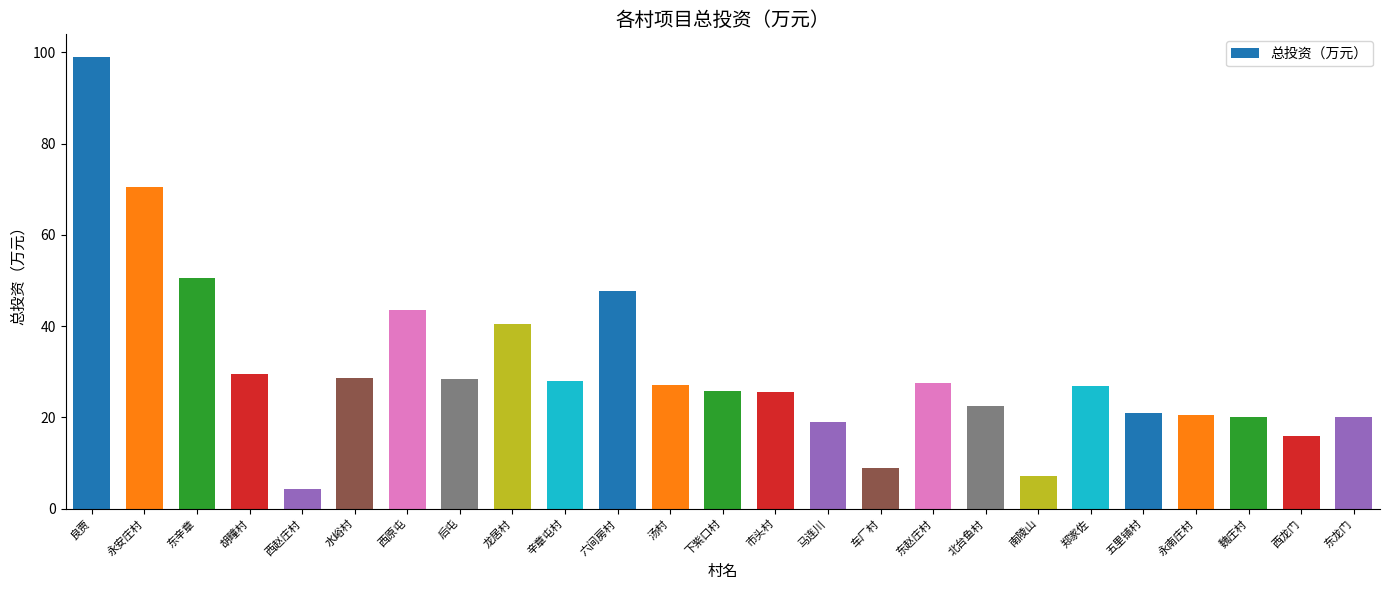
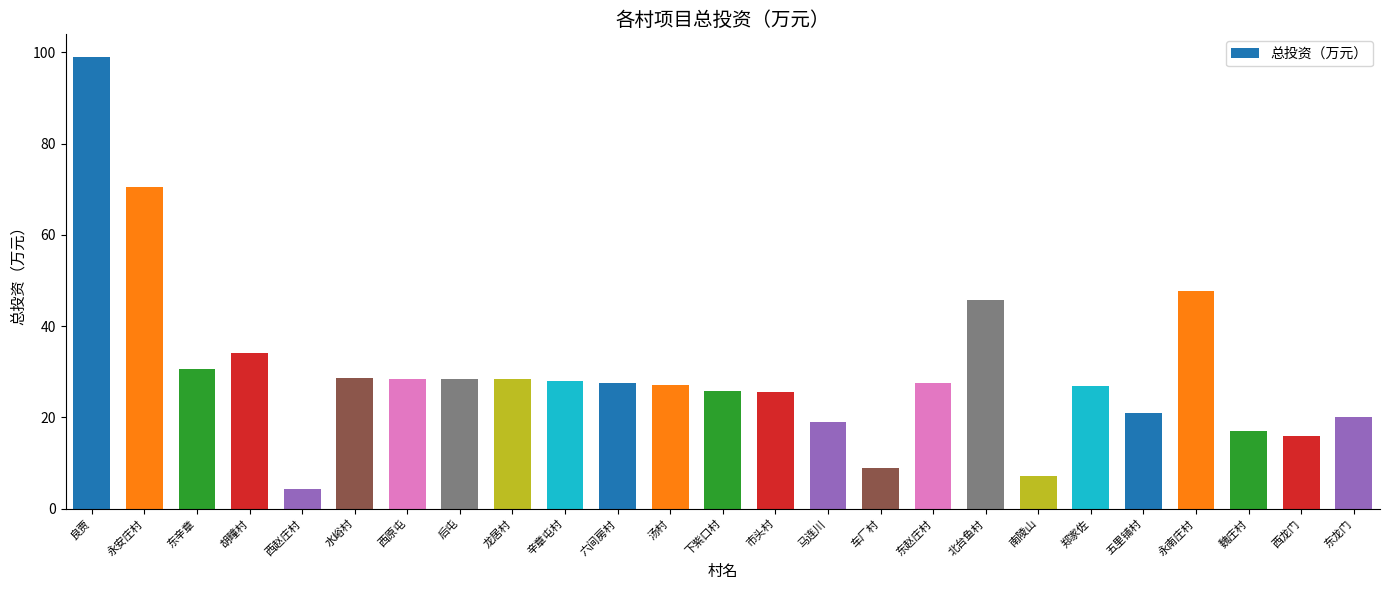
东辛章: 51 -> 31
胡疃村: 30 -> 34
西原屯: 44 -> 29
龙居村: 40 -> 28
六间房村: 48 -> 28
北台鱼村: 23 -> 46
永南庄村: 21 -> 48
魏庄村: 20 -> 17
